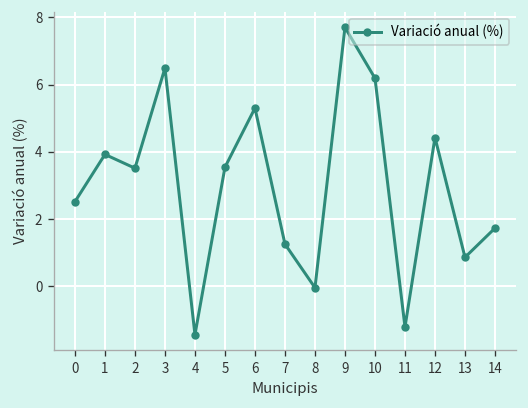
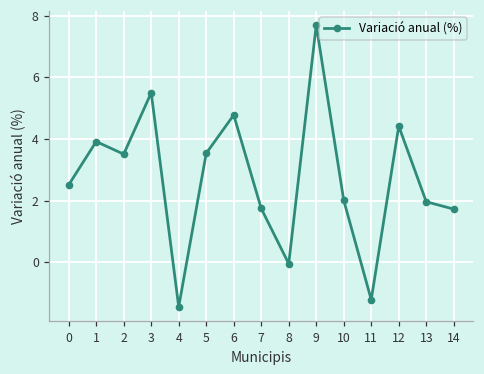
3: 6.5 -> 5.5
6: 5.3 -> 4.8
7: 1.3 -> 1.7
10: 6.2 -> 2.0
13: 0.9 -> 2.0
